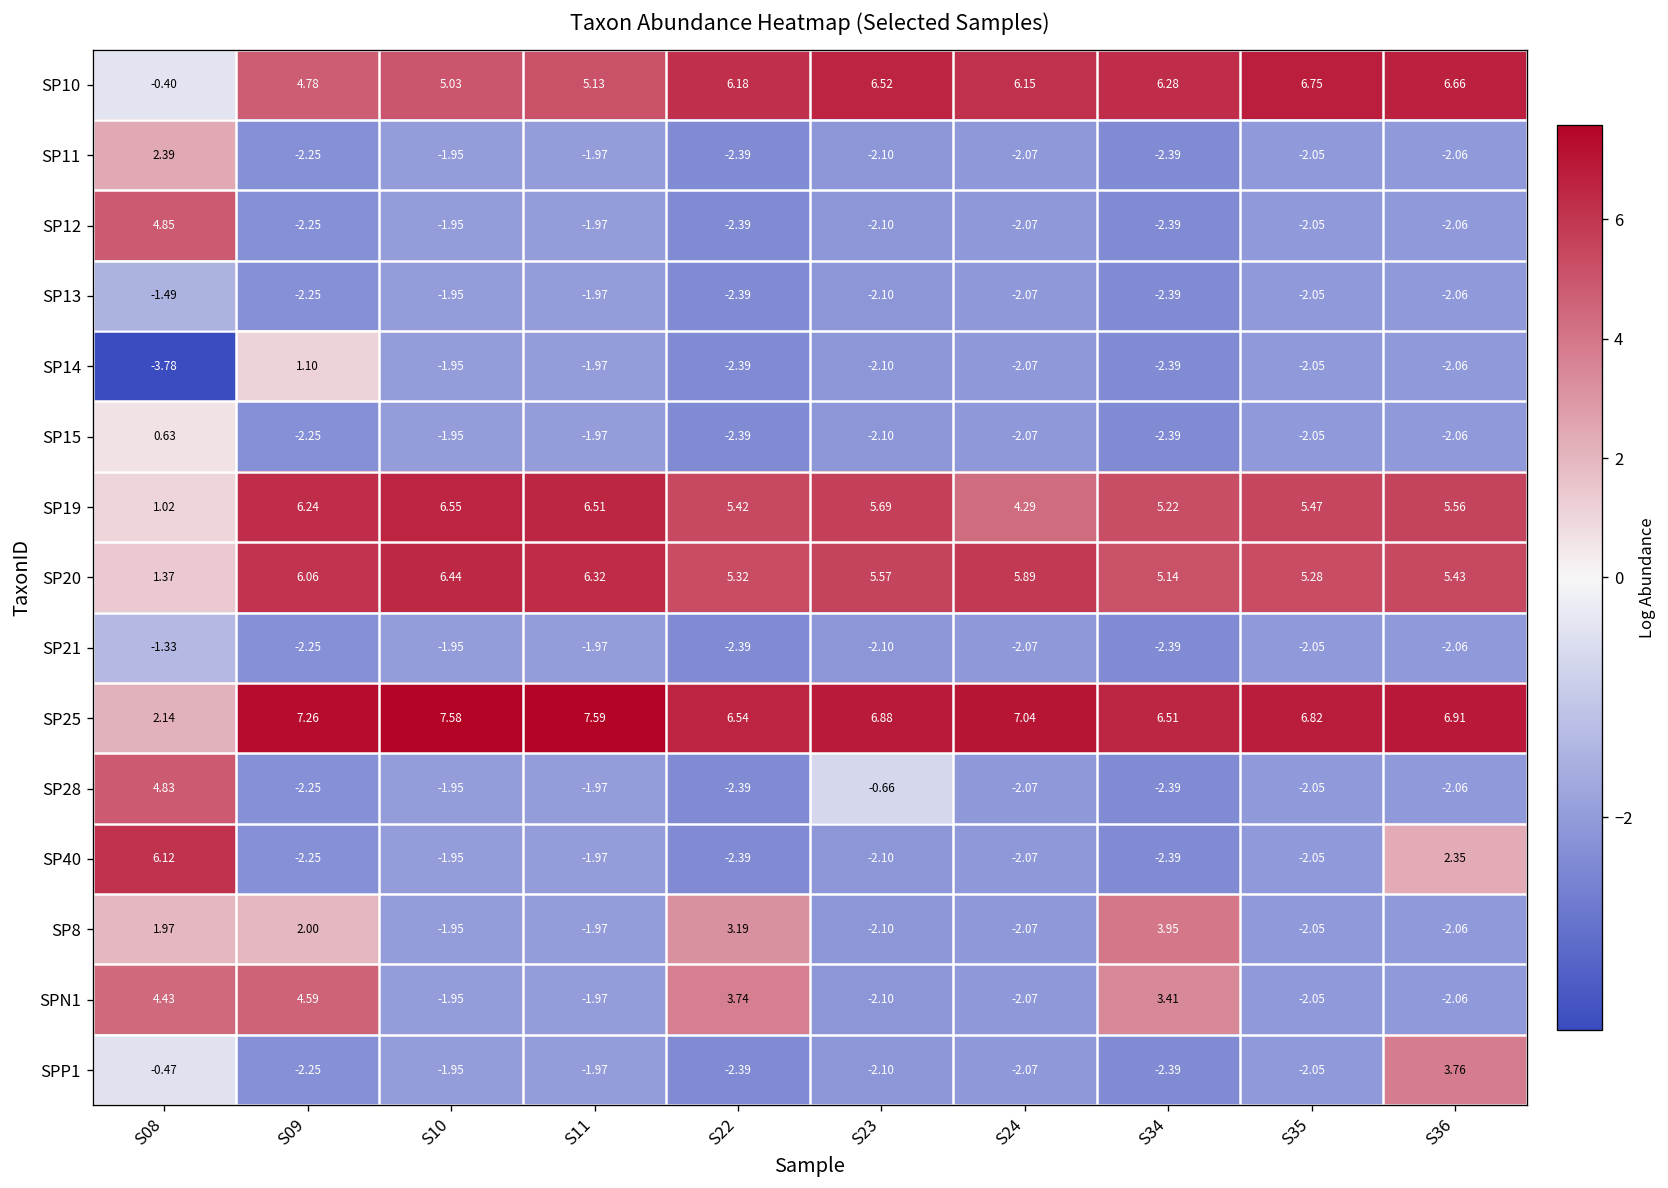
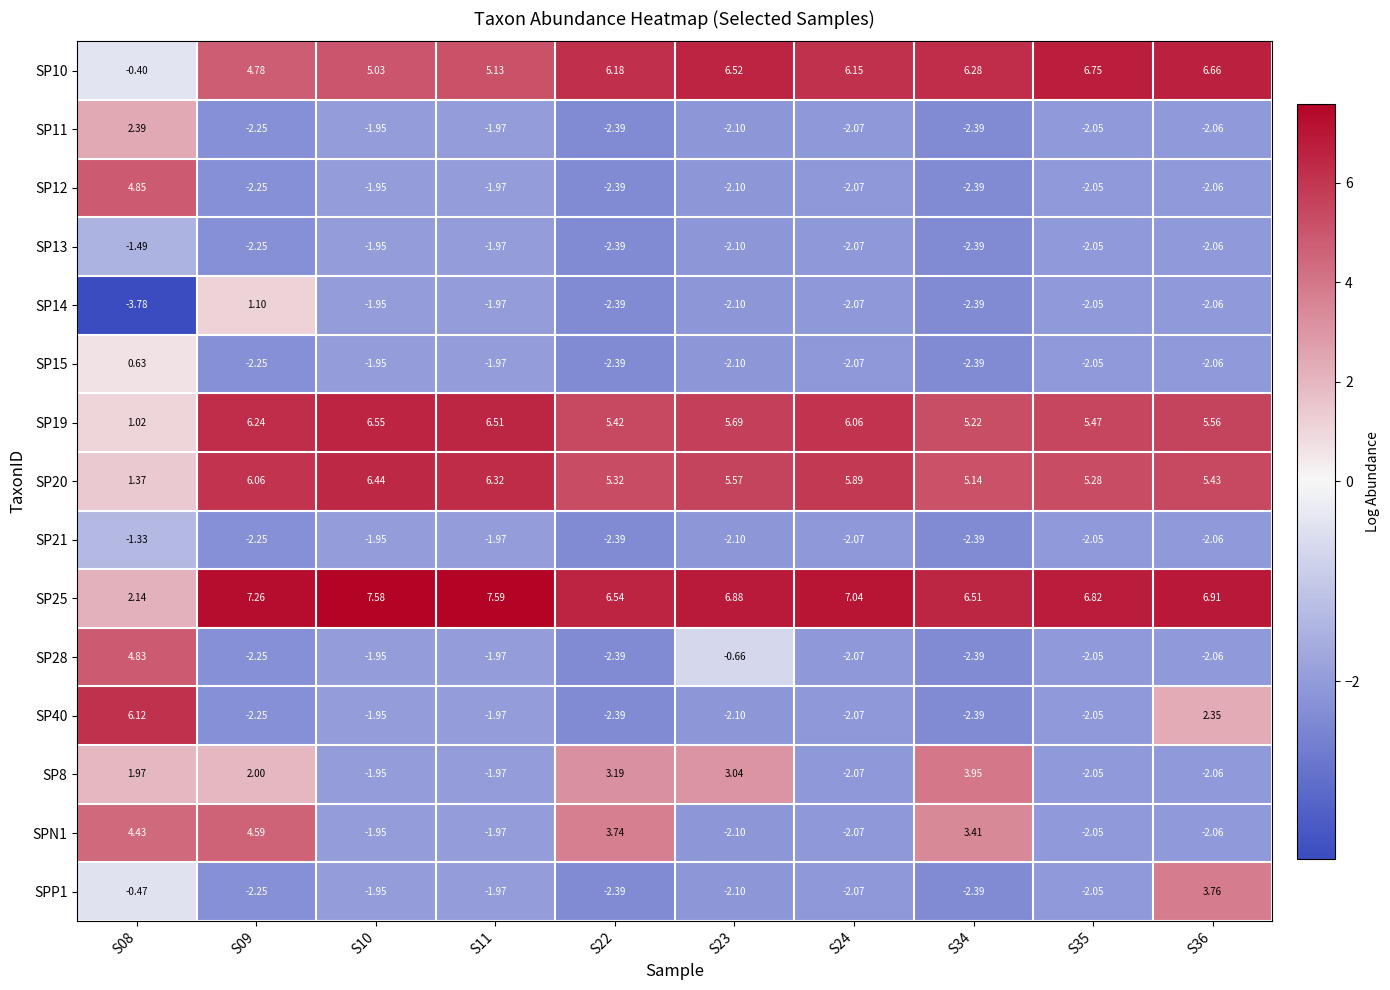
SP19, S24: 4.29 -> 6.06
SP8, S23: -2.10 -> 3.04
